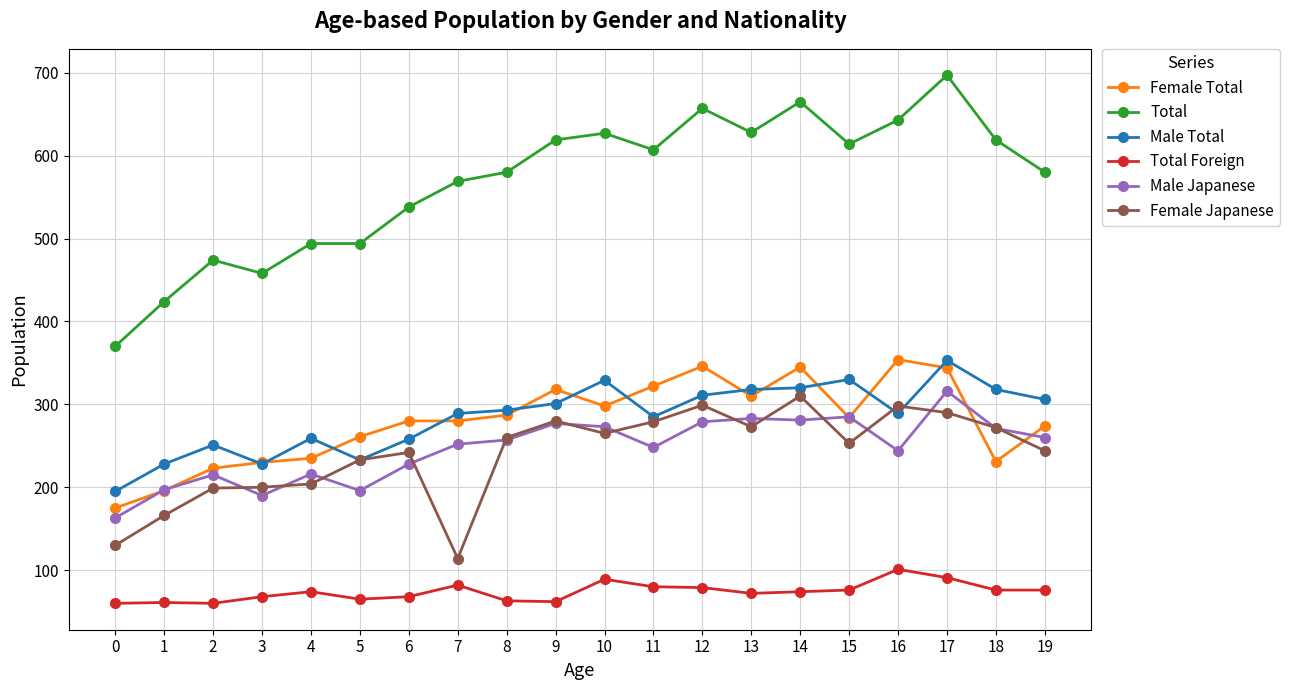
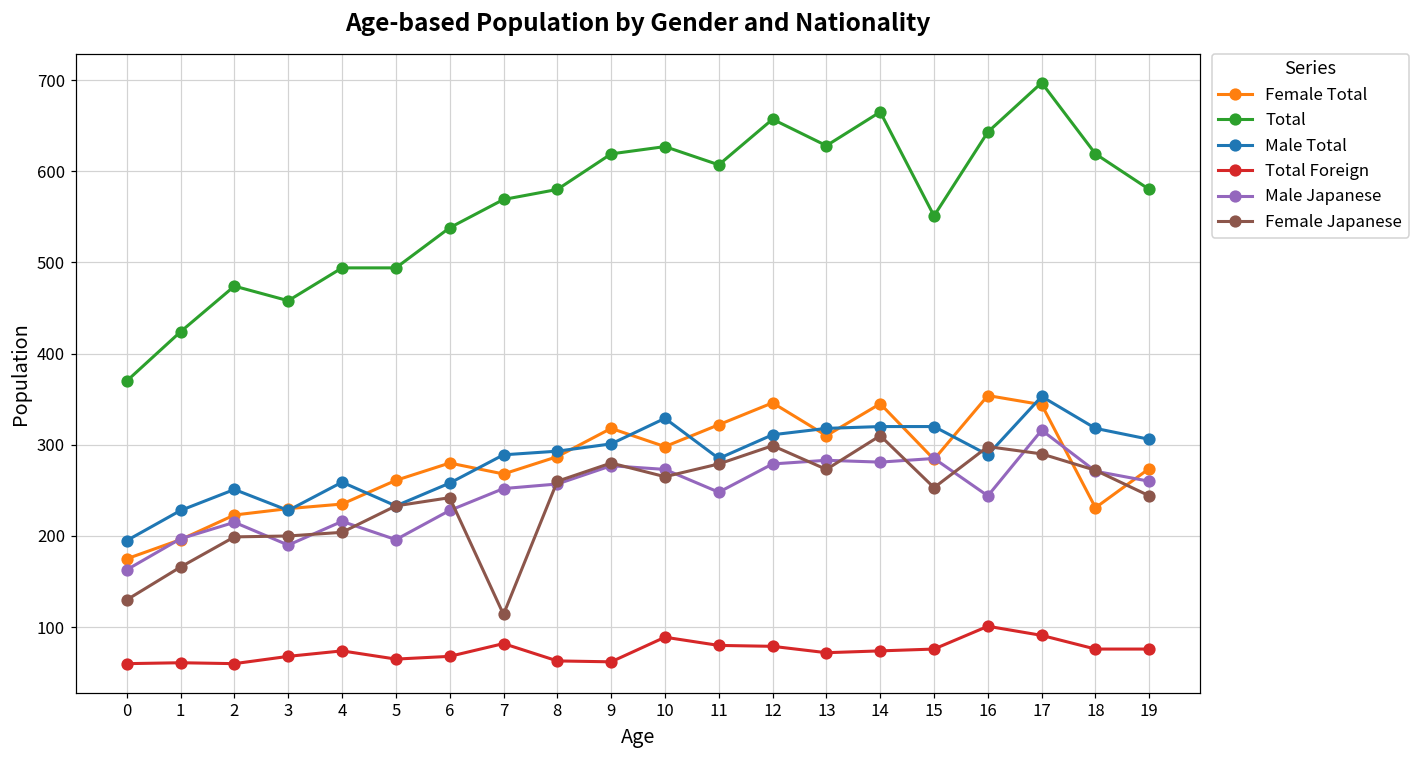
Female Total, 7: 280 -> 270
Total, 15: 610 -> 550
Male Total, 15: 330 -> 320
